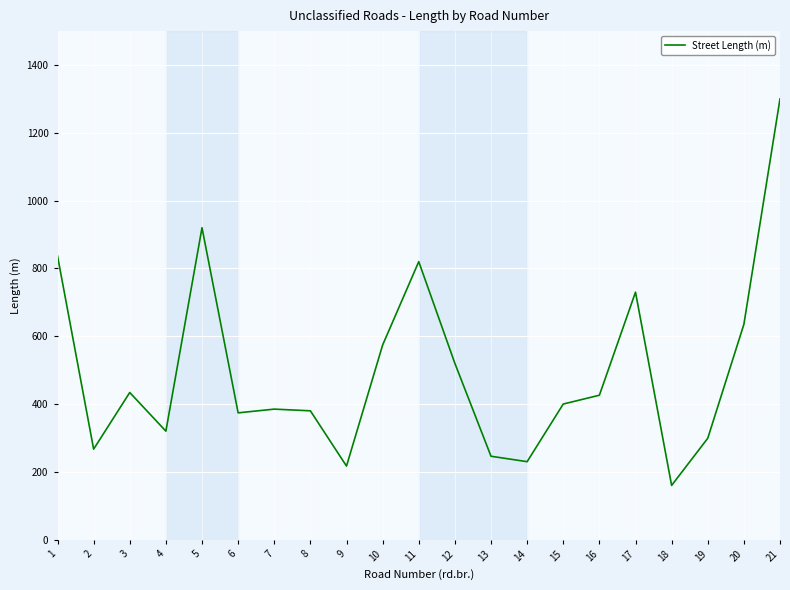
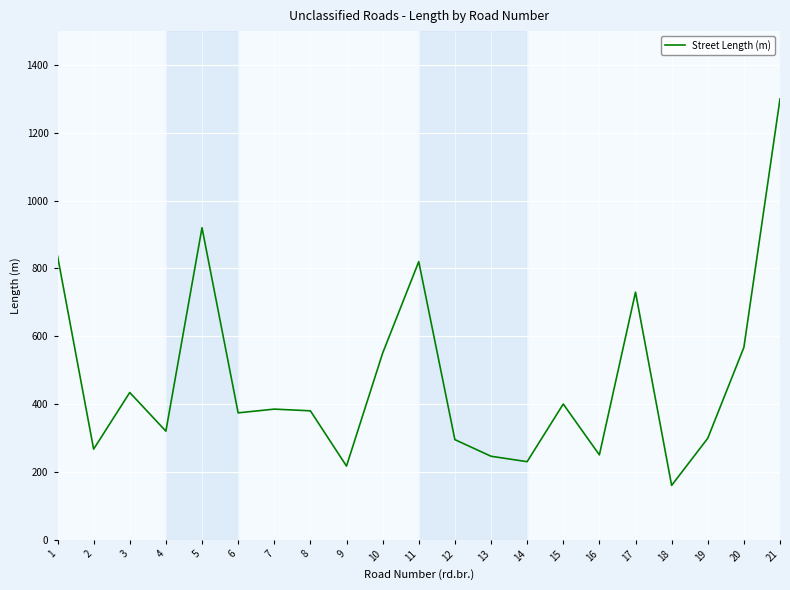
10: 570 -> 550
12: 520 -> 300
16: 430 -> 250
20: 640 -> 570
